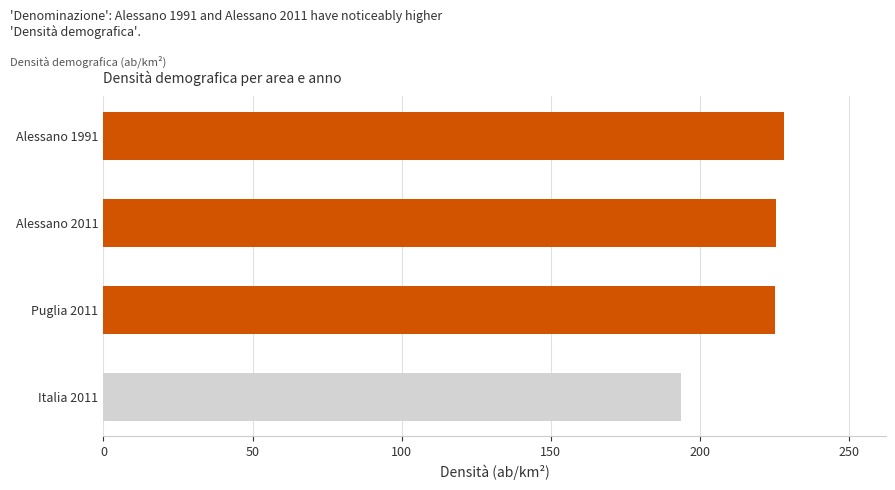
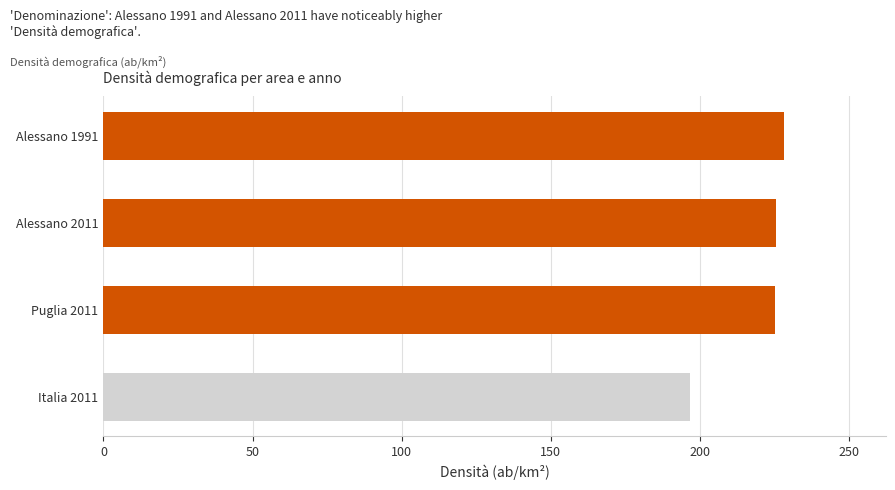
Italia 2011: 194 -> 197
